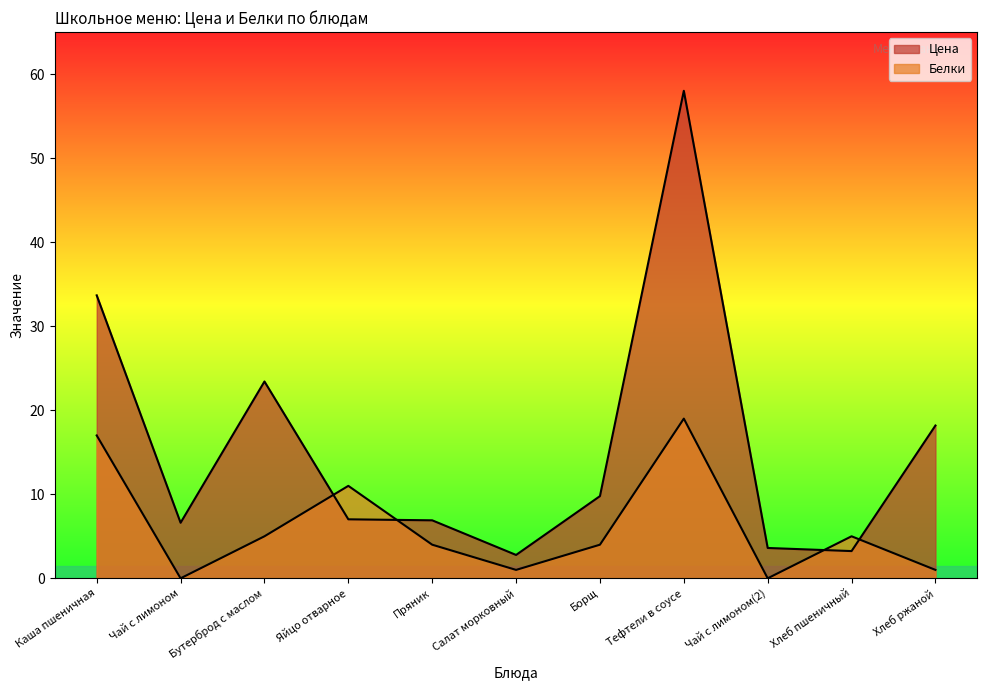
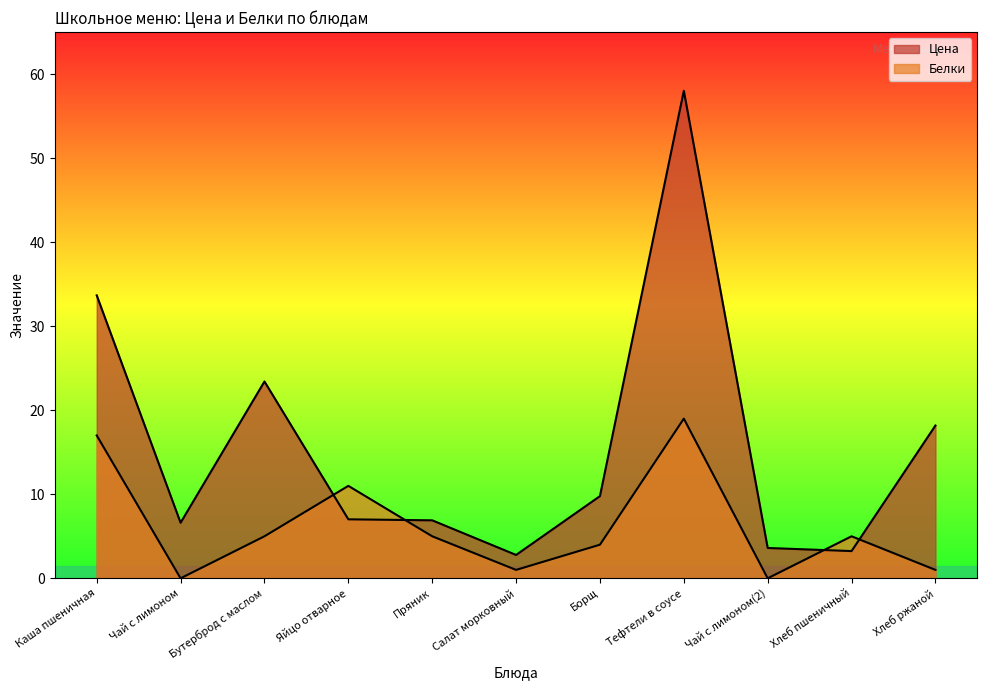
Белки, Пряник: 4 -> 5
